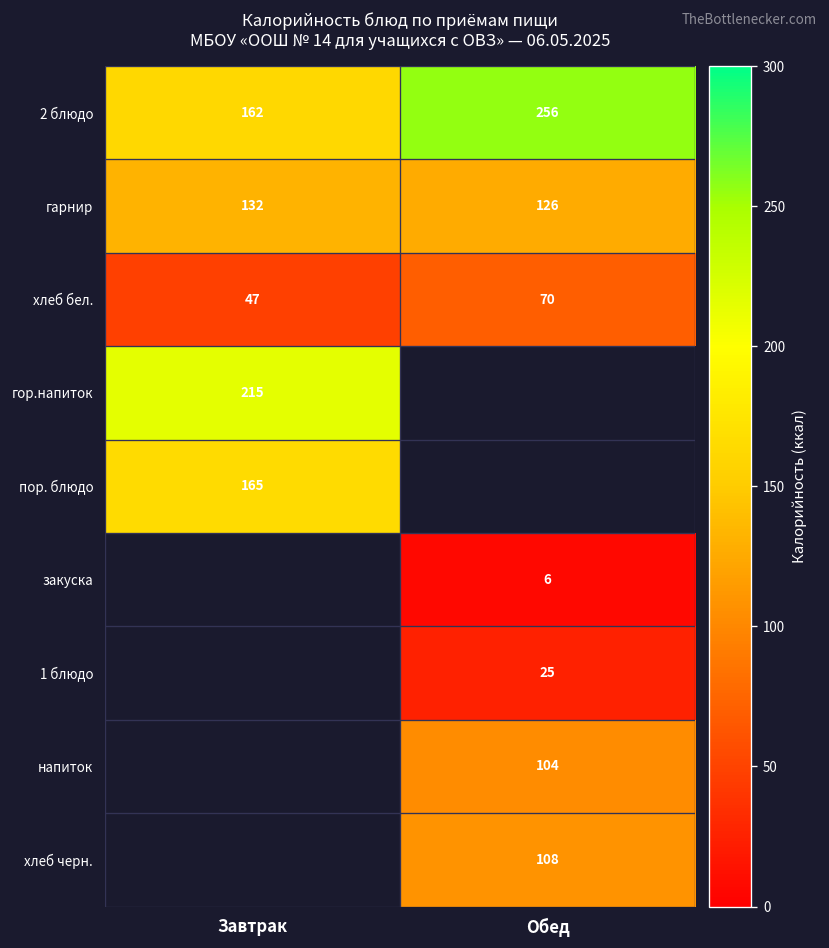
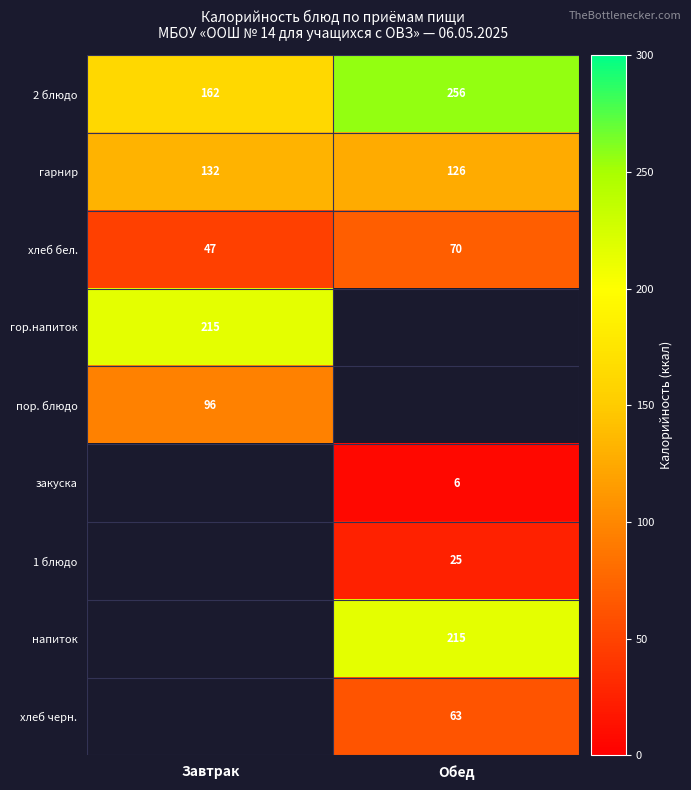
пор. блюдо, Завтрак: 165 -> 96
напиток, Обед: 104 -> 215
хлеб черн., Обед: 108 -> 63
